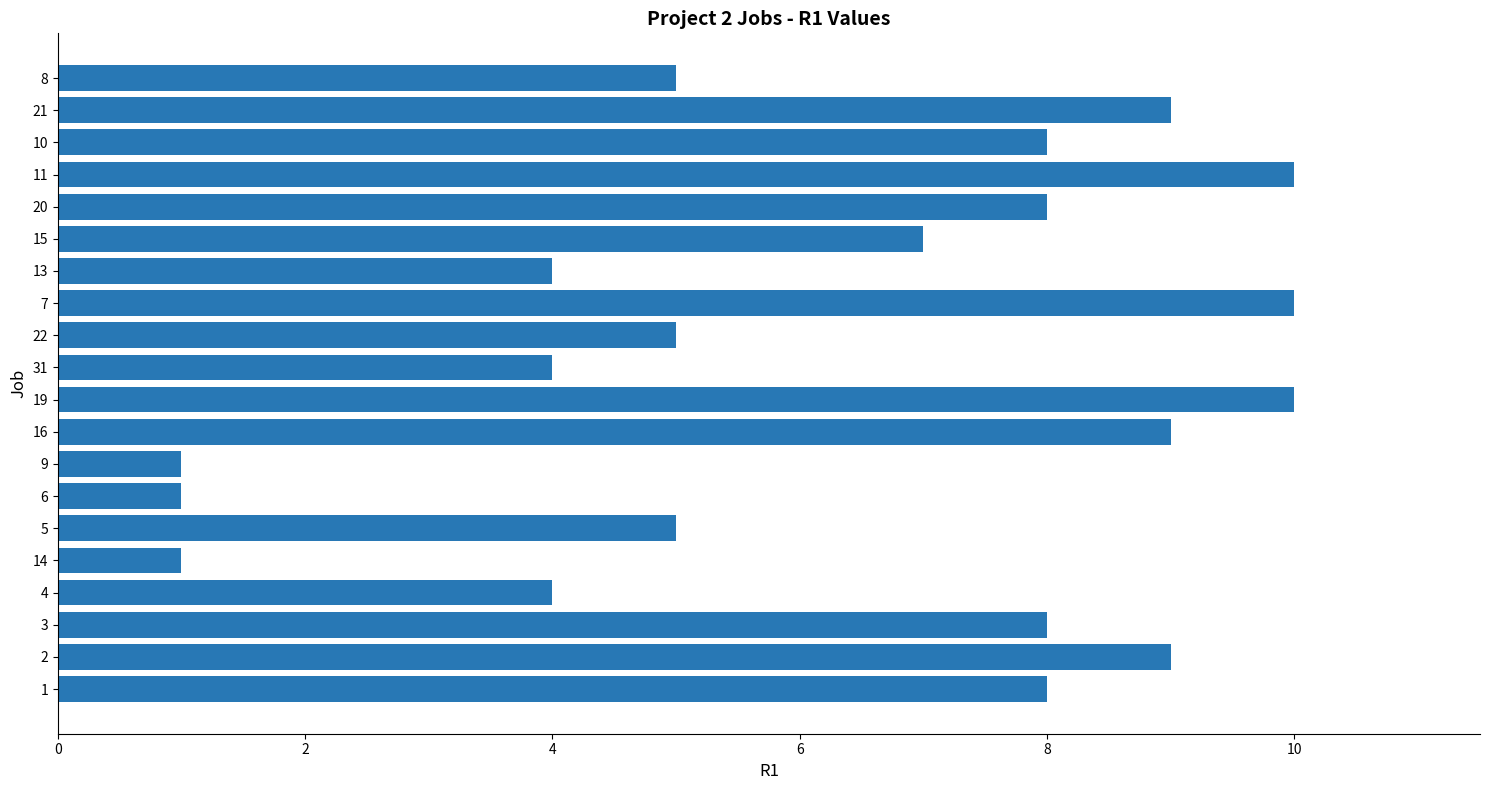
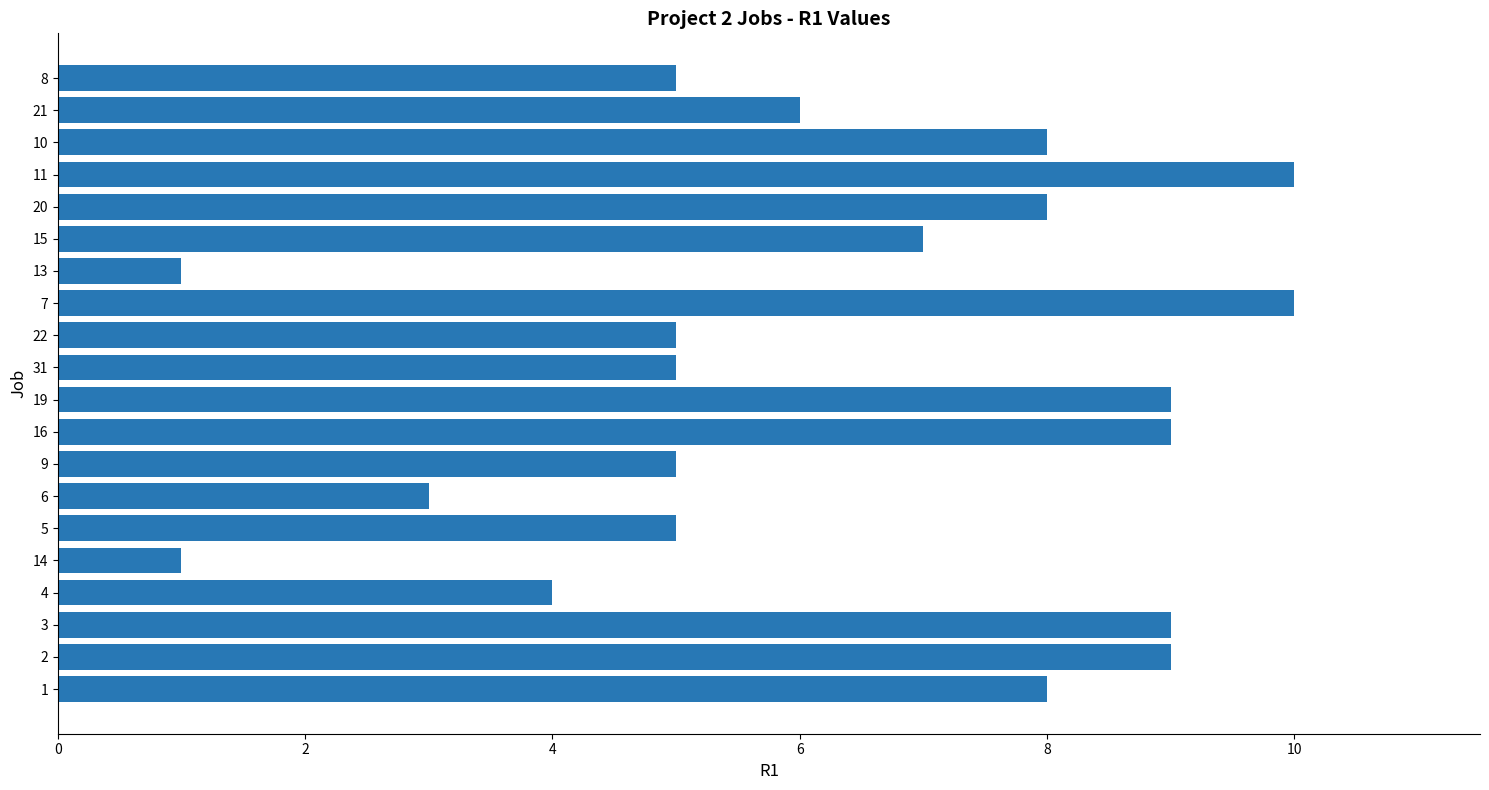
21: 9 -> 6
13: 4 -> 1
31: 4 -> 5
19: 10 -> 9
9: 1 -> 5
6: 1 -> 3
3: 8 -> 9
